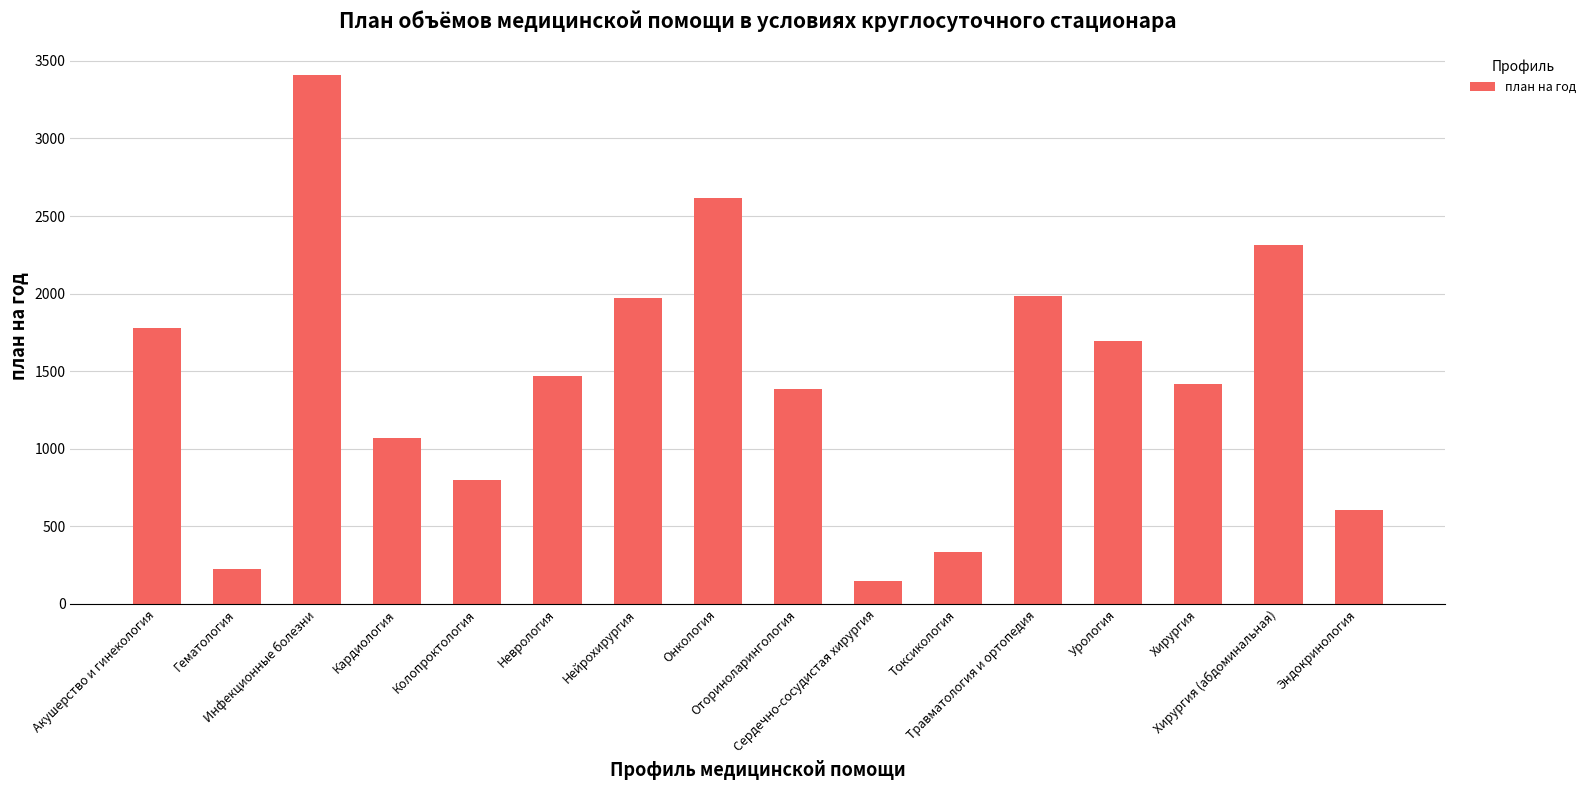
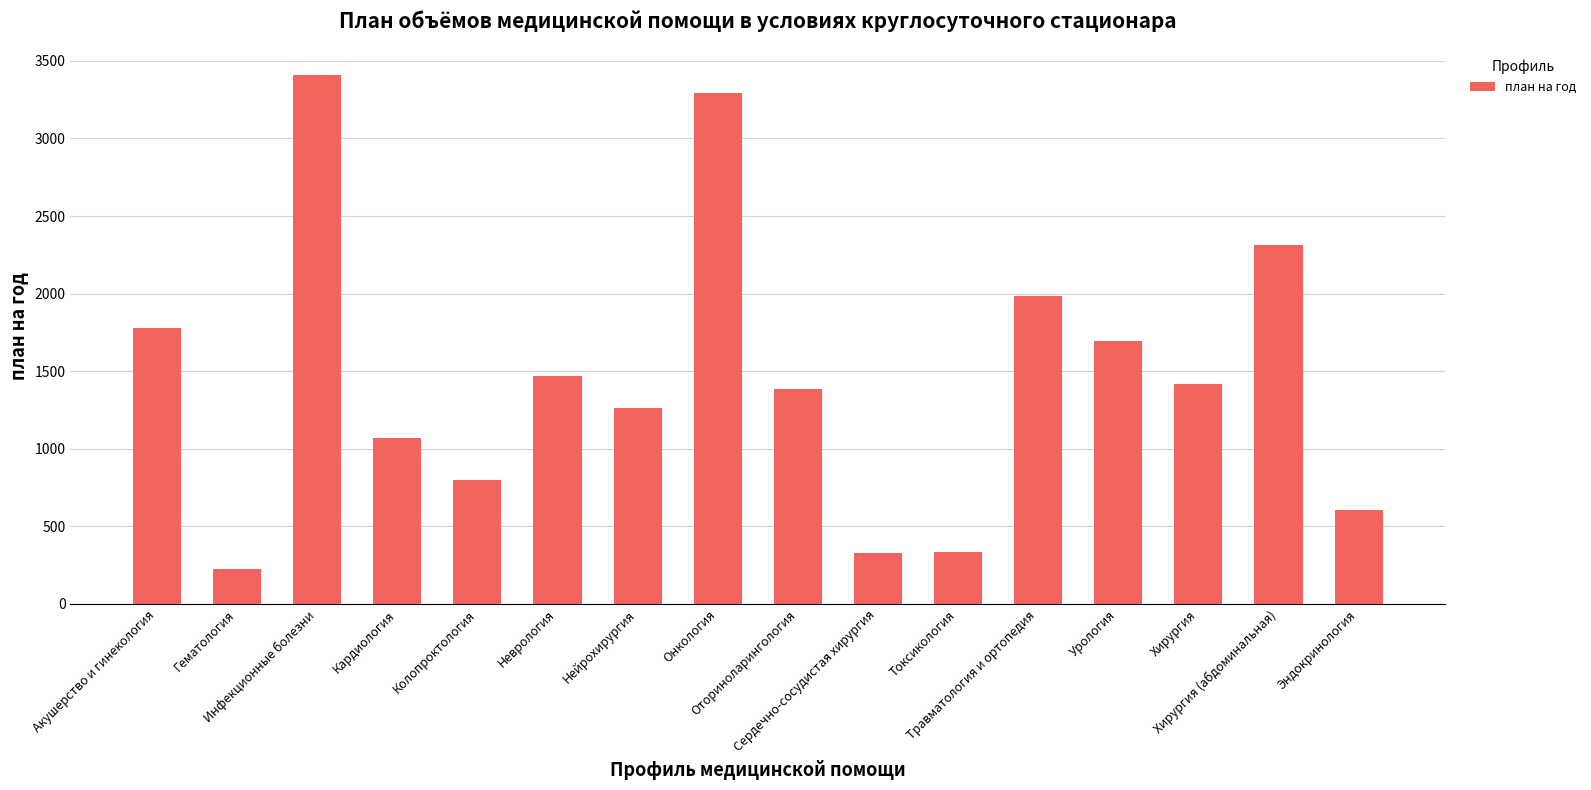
Нейрохирургия: 1970 -> 1260
Онкология: 2620 -> 3290
Сердечно-сосудистая хирургия: 150 -> 330
